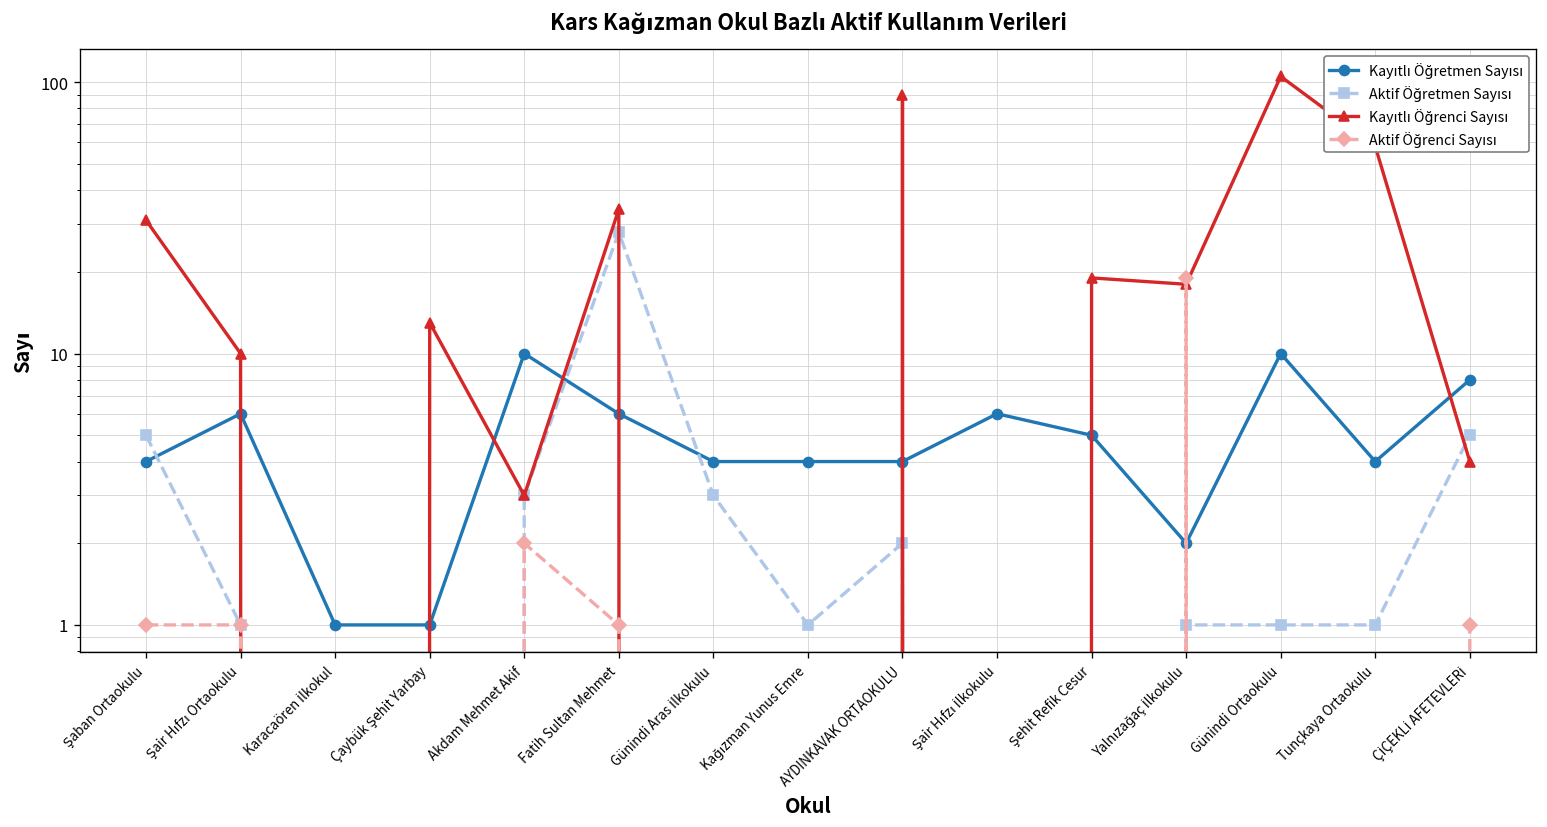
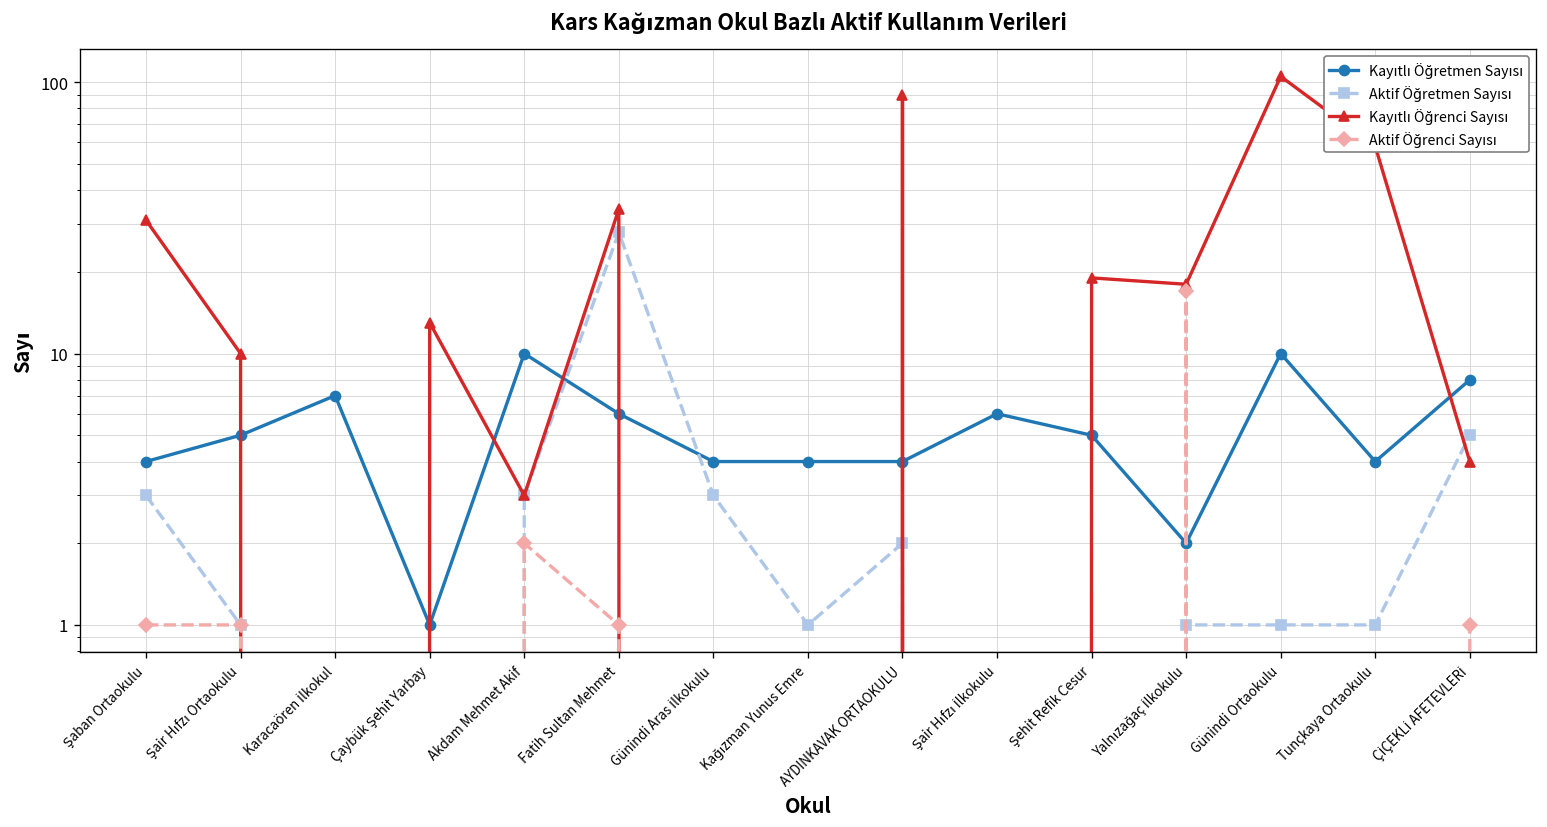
Aktif Öğretmen Sayısı, Şaban Ortaokulu: 5 -> 3
Kayıtlı Öğretmen Sayısı, Şair Hıfzı Ortaokulu: 6 -> 5
Kayıtlı Öğretmen Sayısı, Karacaören İlkokul: 1 -> 7
Aktif Öğrenci Sayısı, Yalnızağaç İlkokulu: 19 -> 17
